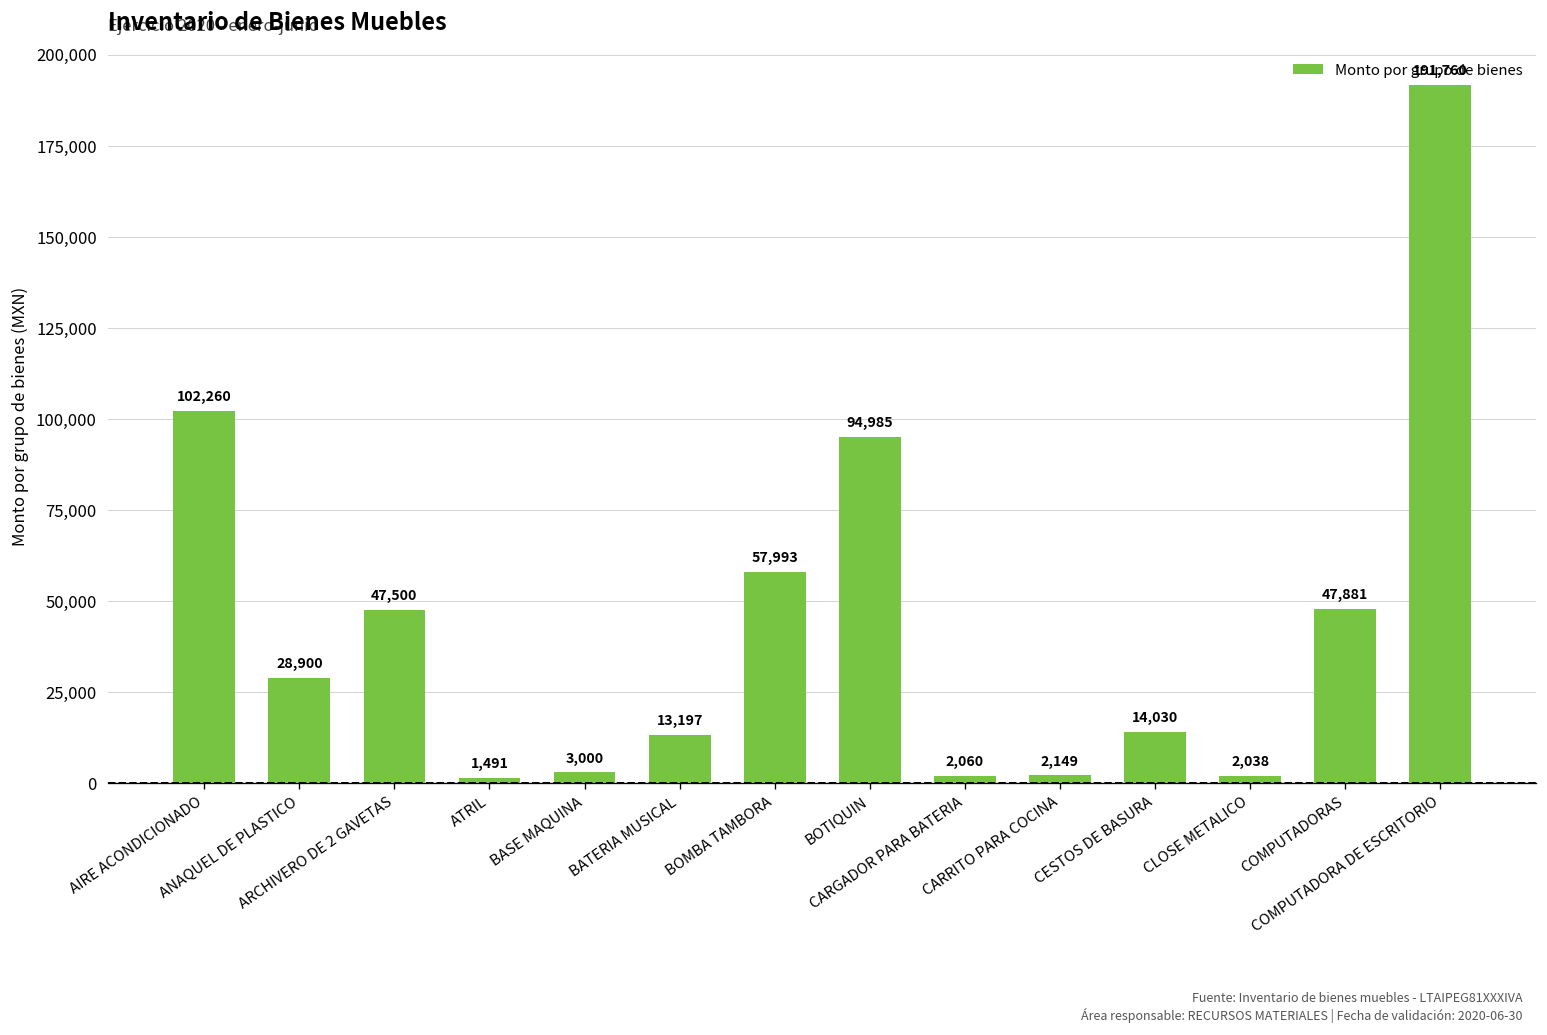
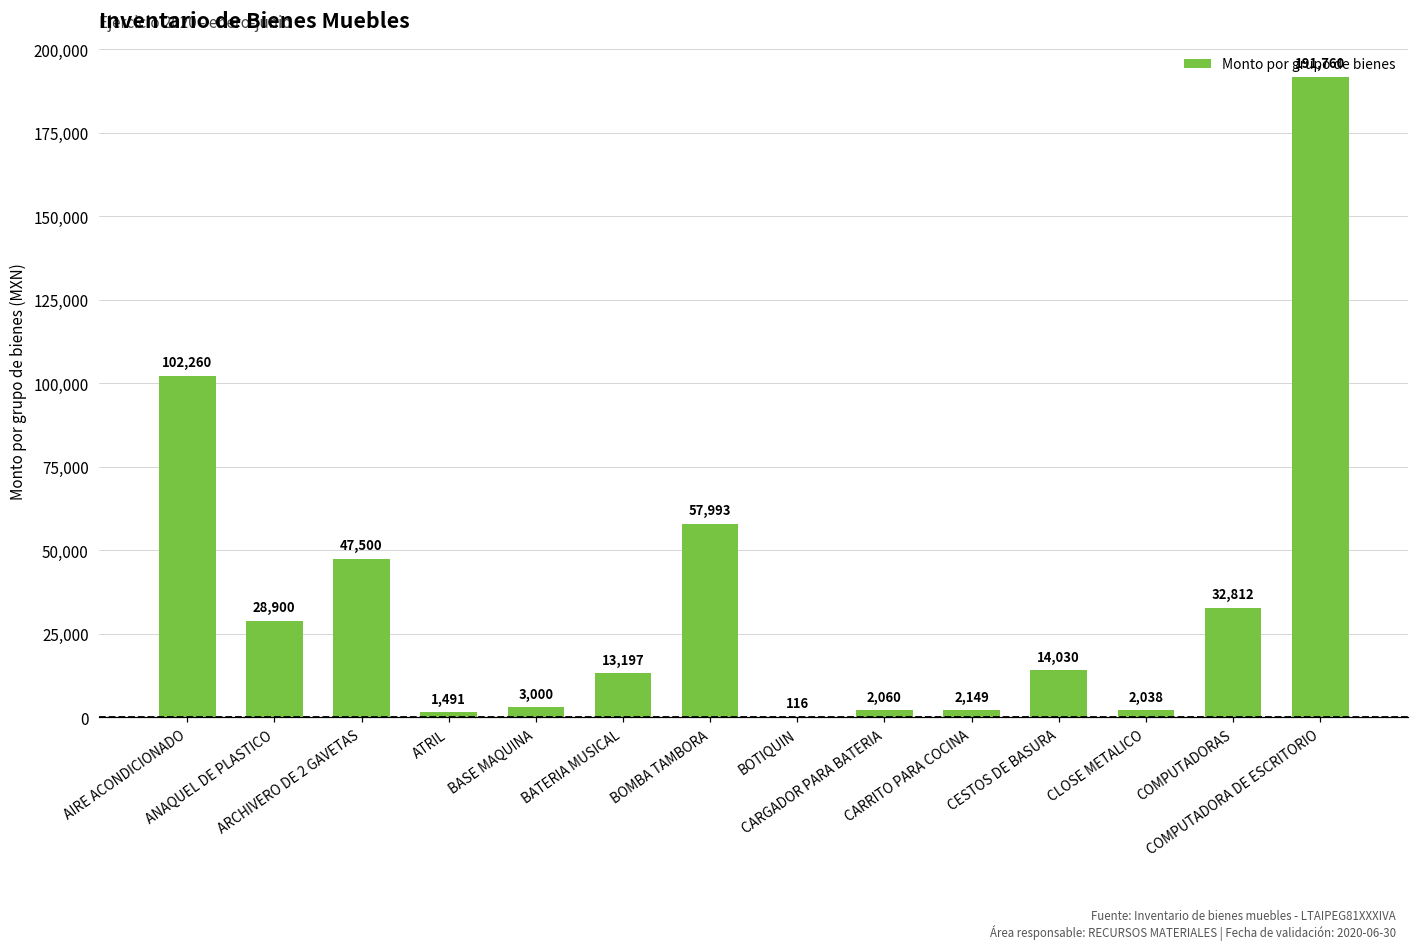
BOTIQUIN: 94,985 -> 116
COMPUTADORAS: 47,881 -> 32,812
